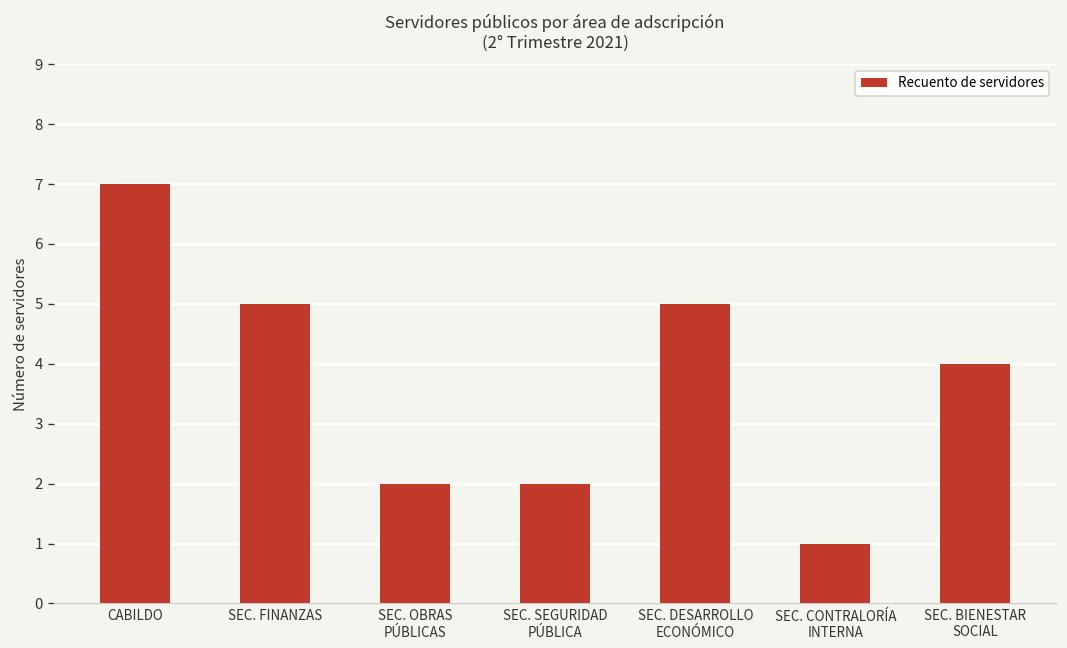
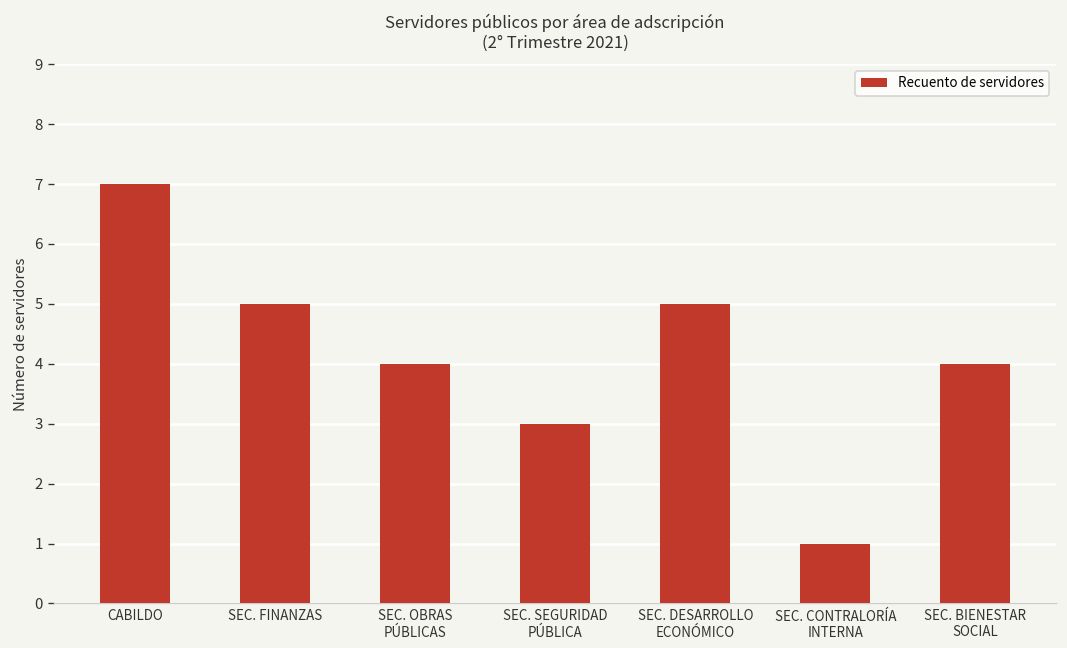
SEC. OBRAS PÚBLICAS: 2 -> 4
SEC. SEGURIDAD PÚBLICA: 2 -> 3
